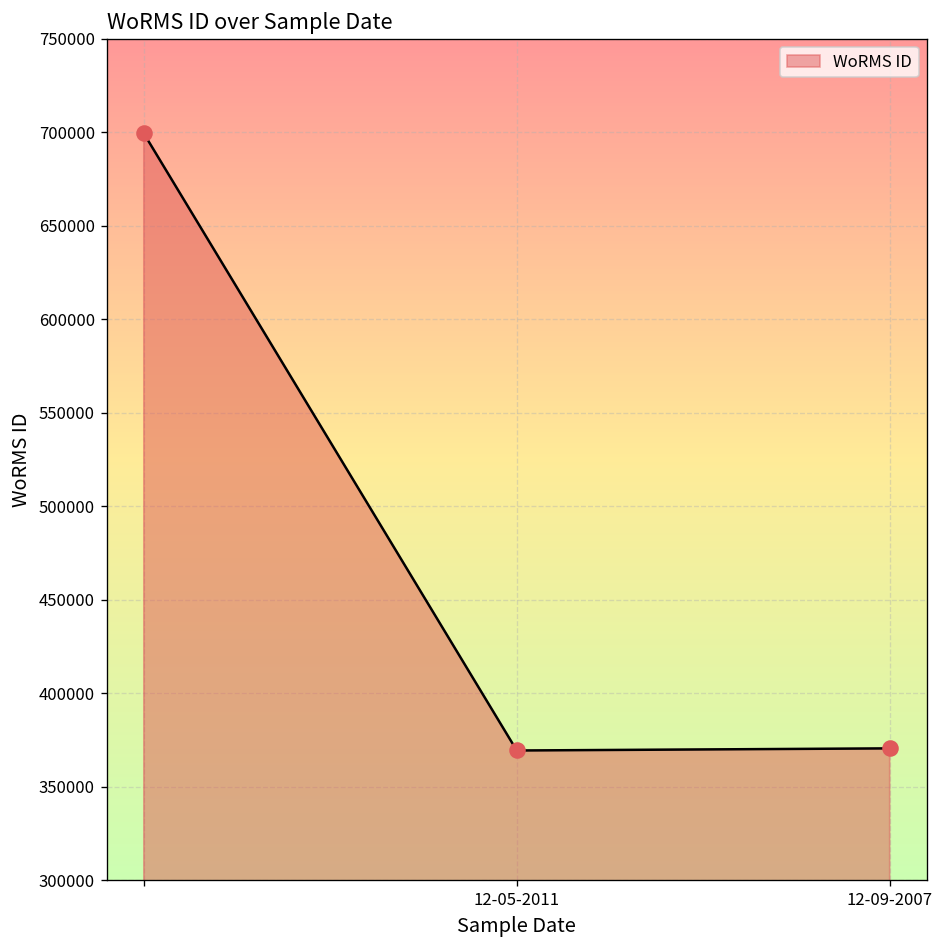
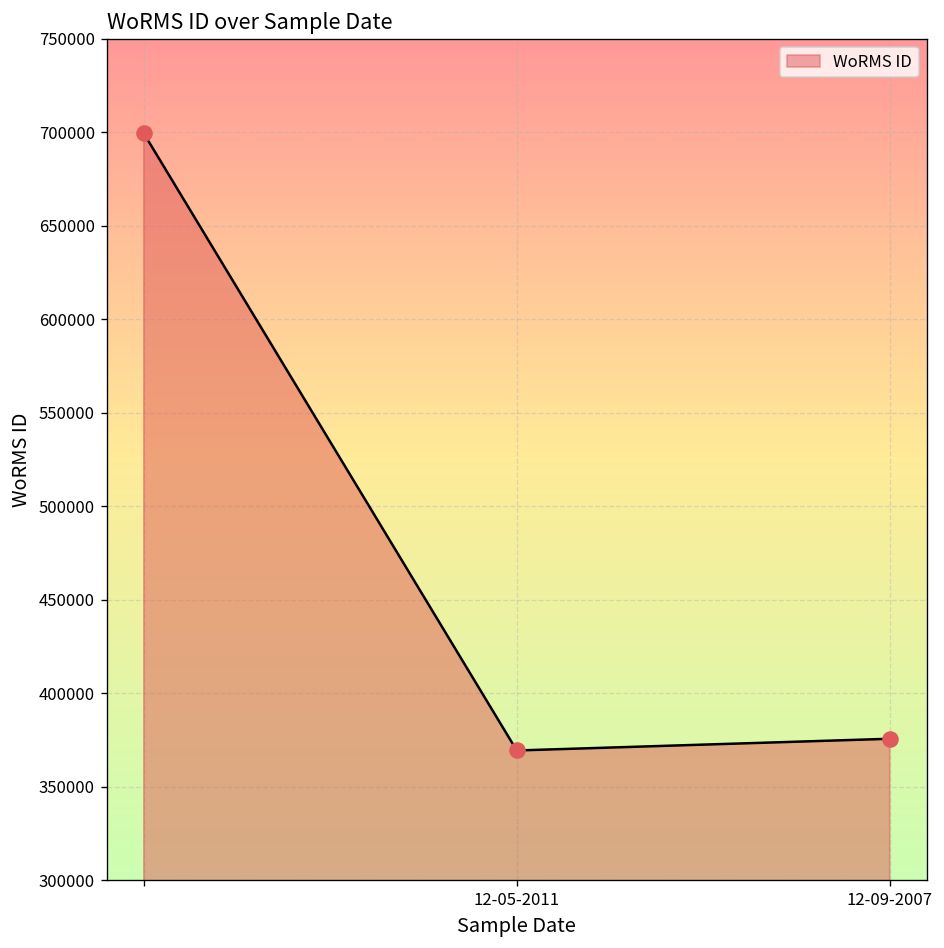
12-09-2007: 371000 -> 376000
